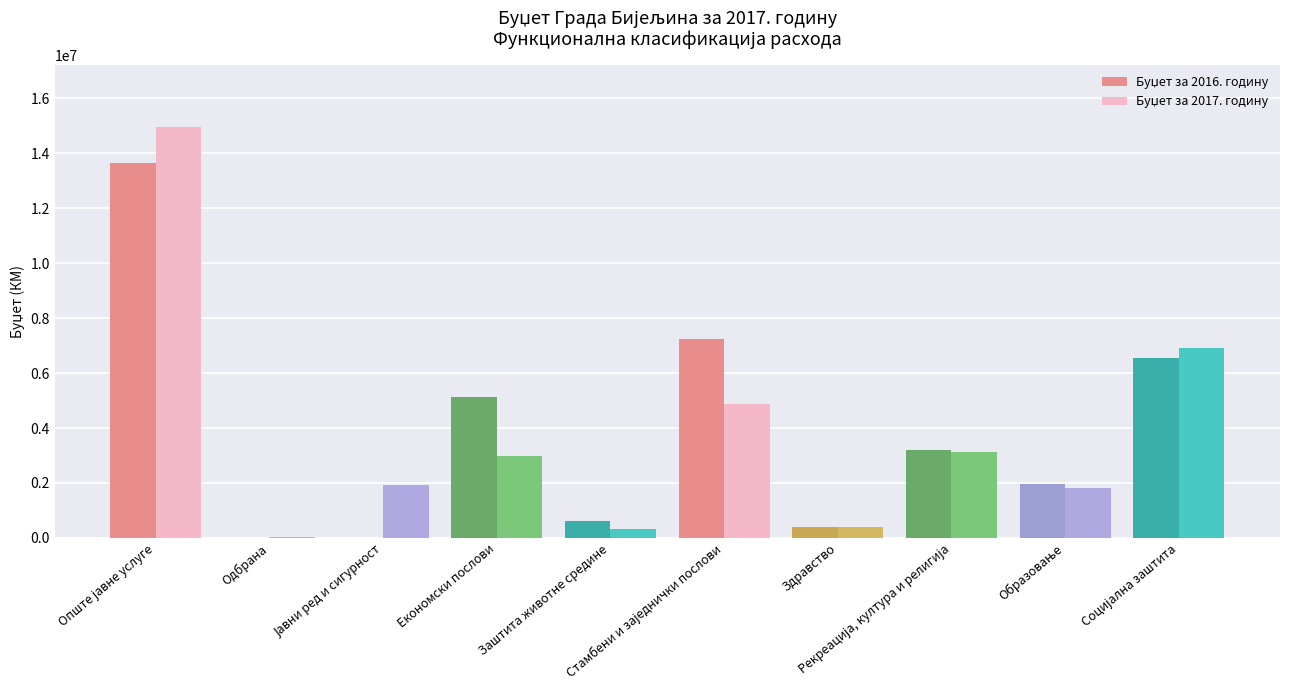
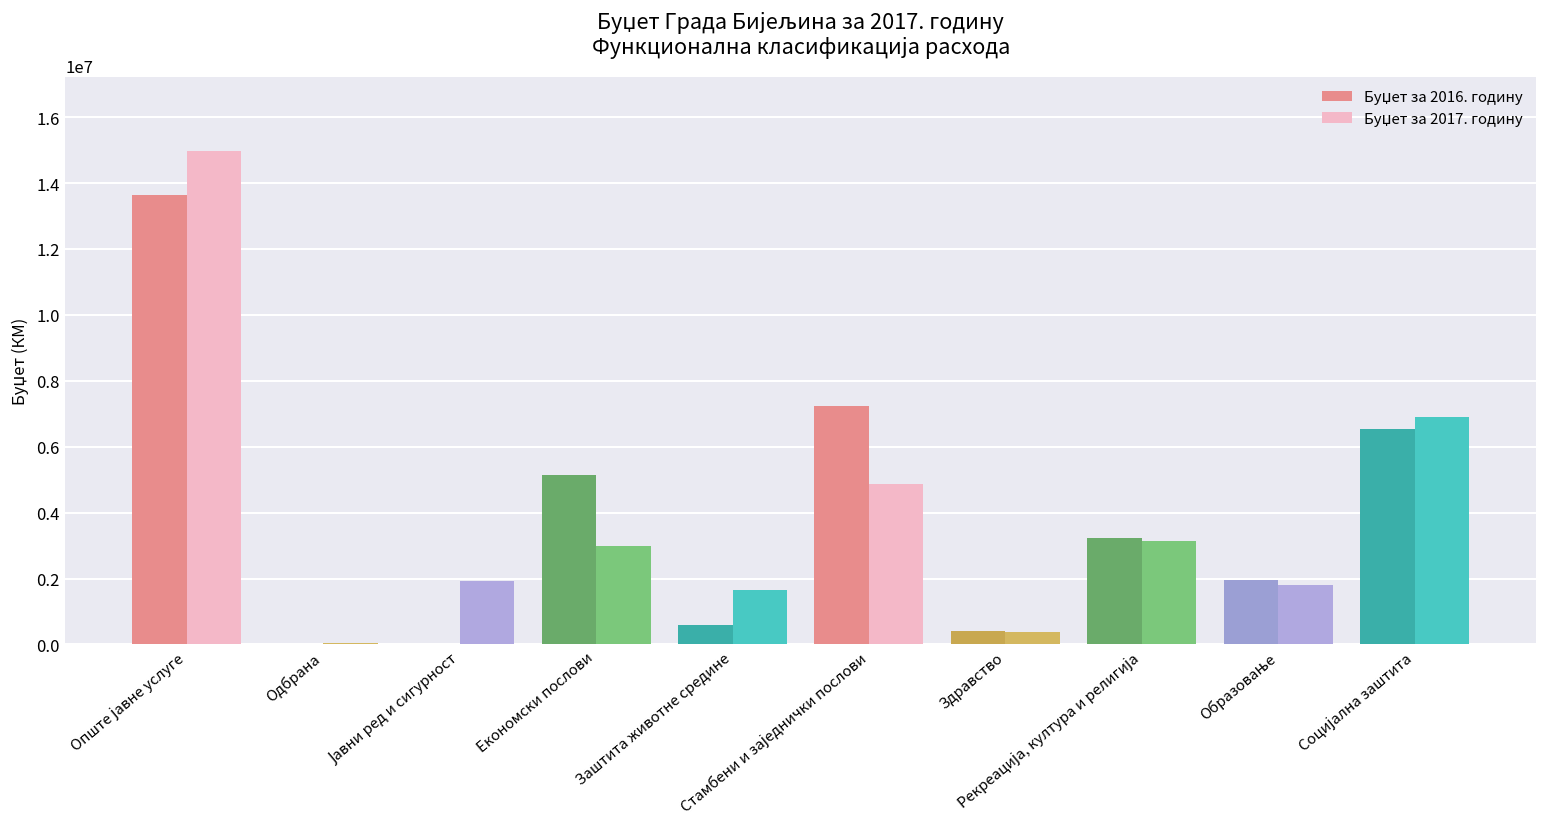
Буџет за 2017. годину, Заштита животне средине: 300000 -> 1700000
